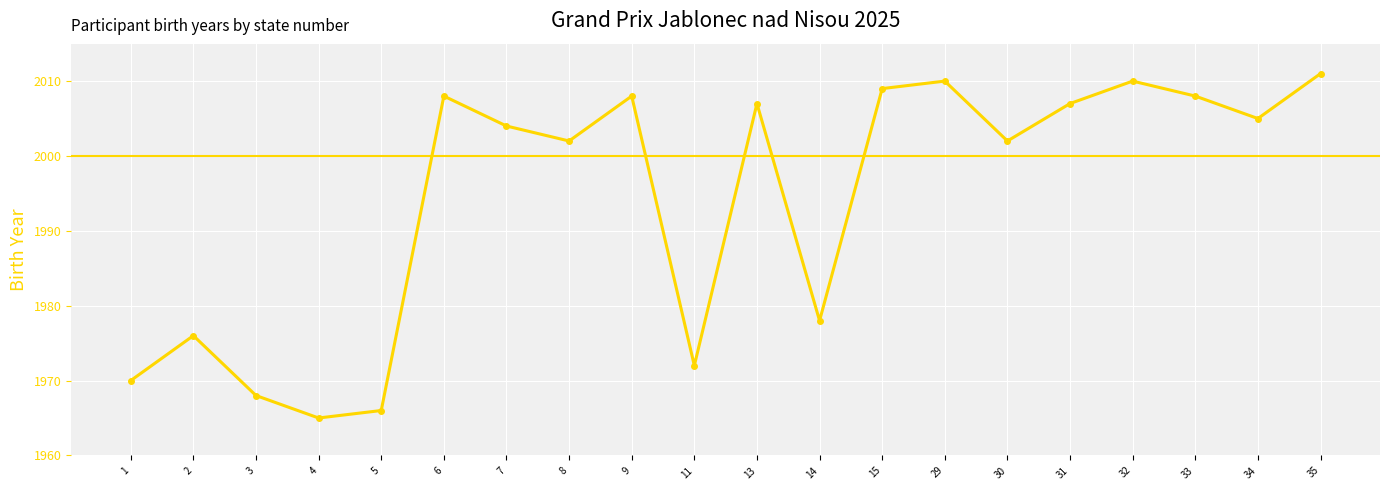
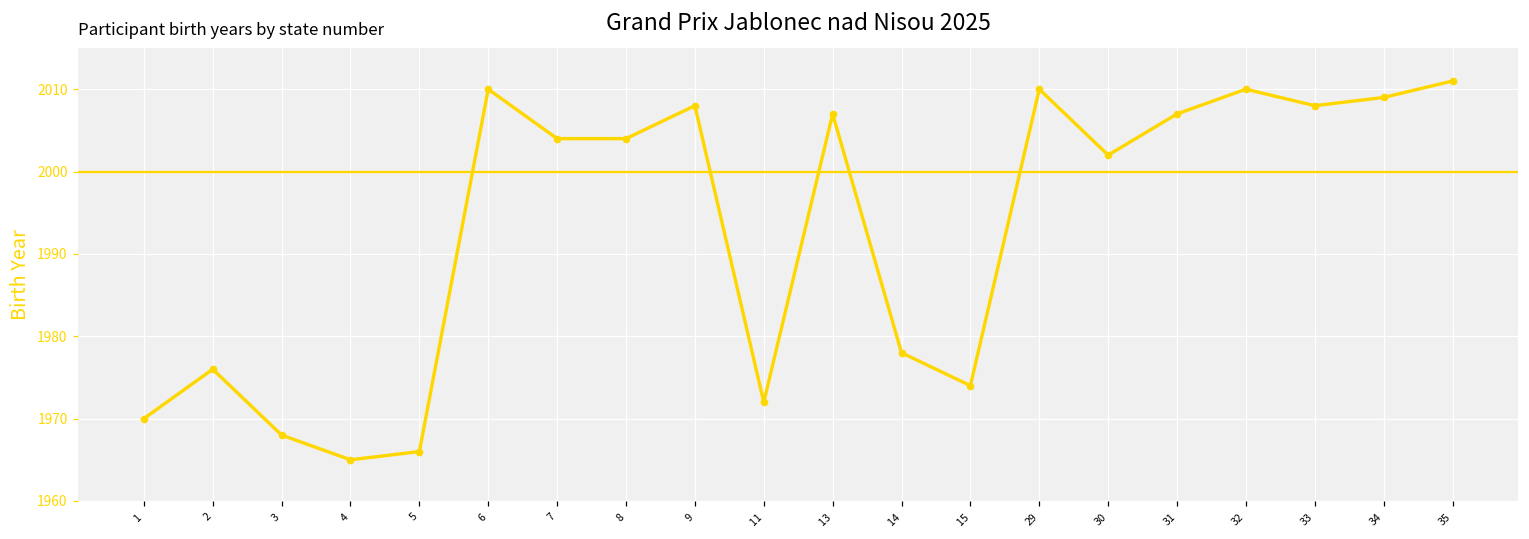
6: 2008 -> 2010
8: 2002 -> 2004
15: 2009 -> 1974
34: 2005 -> 2009
